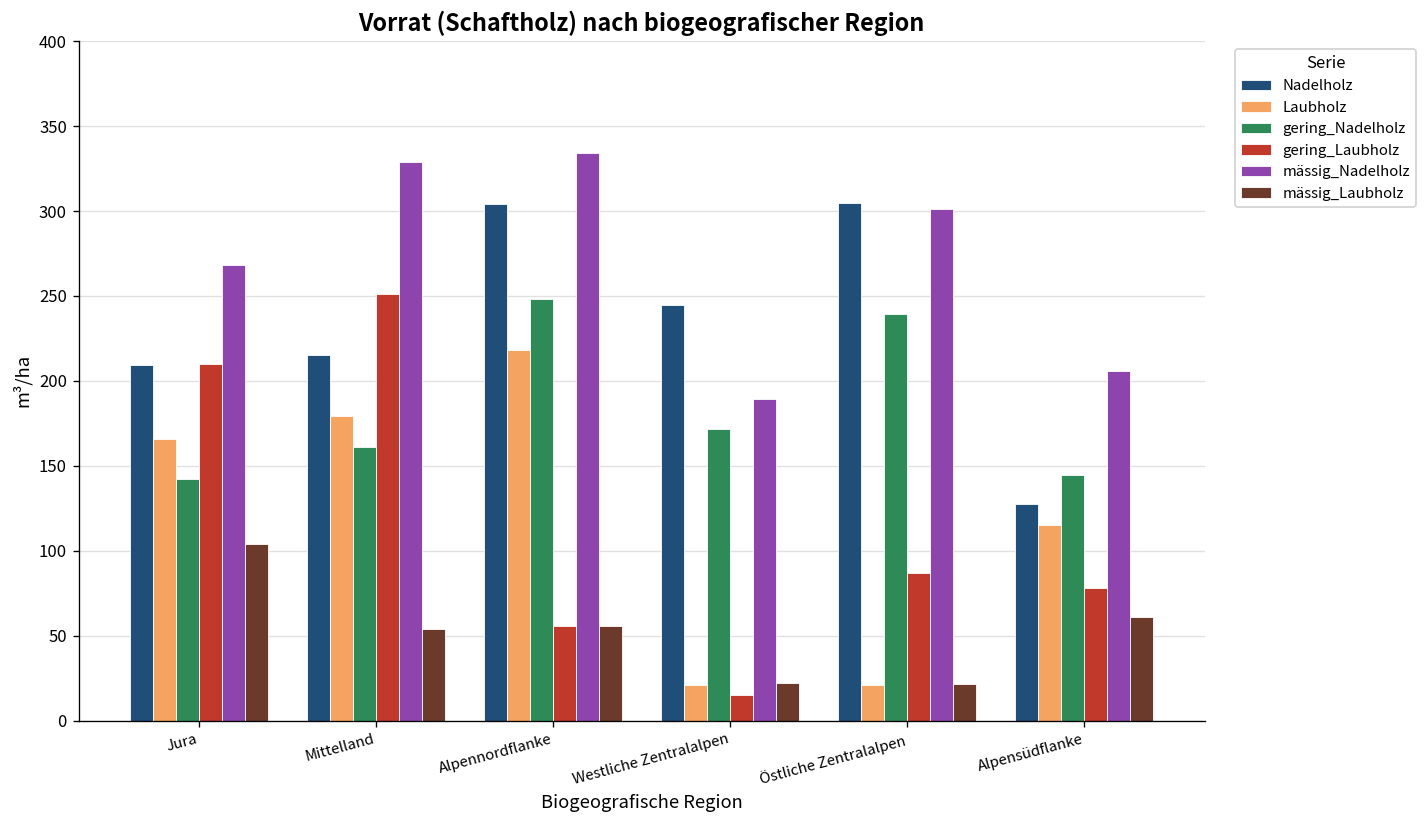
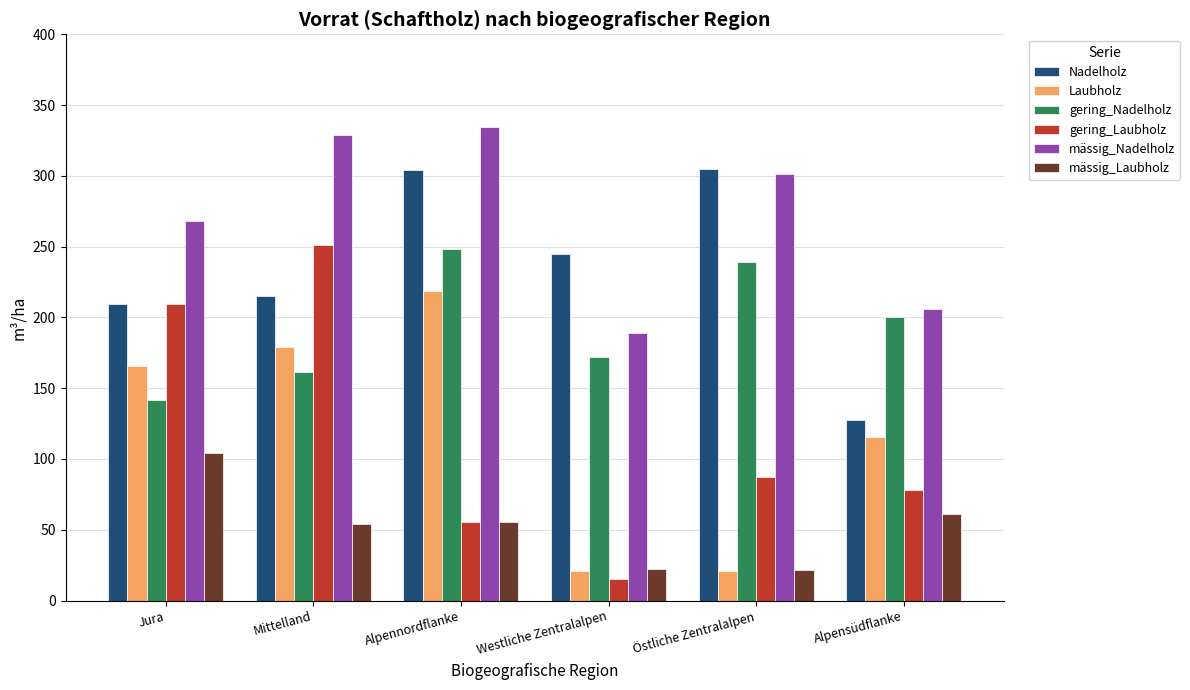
gering_Nadelholz, Alpensüdflanke: 145 -> 200
